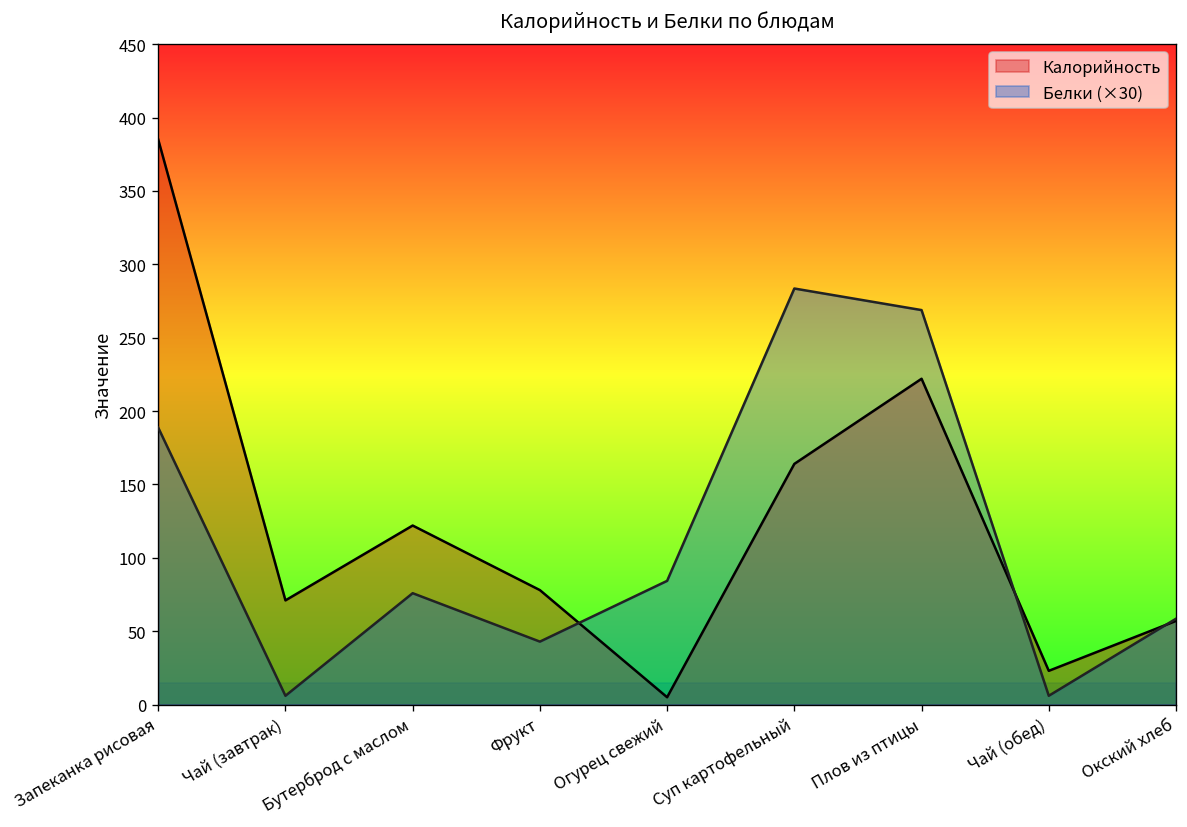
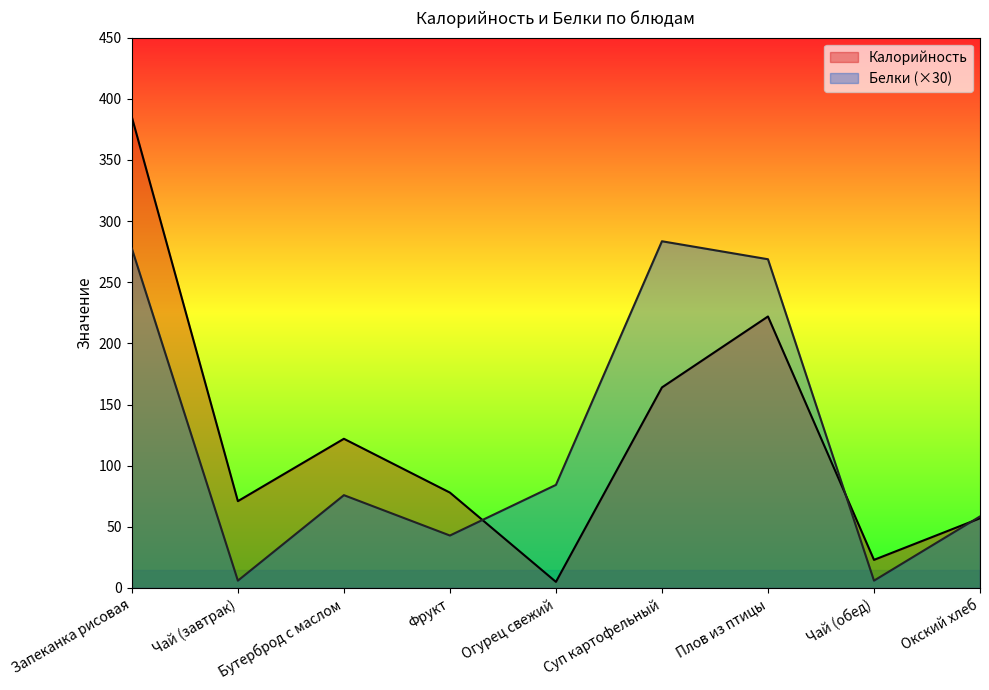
Белки (×30), Запеканка рисовая: 189 -> 278
